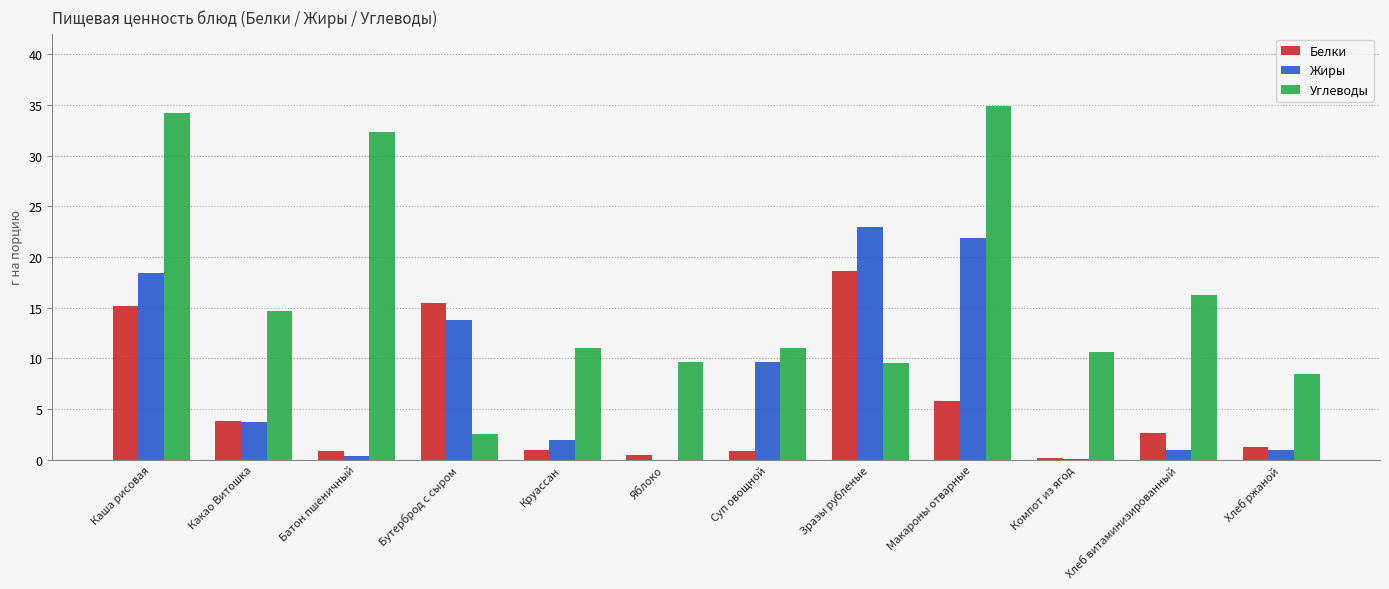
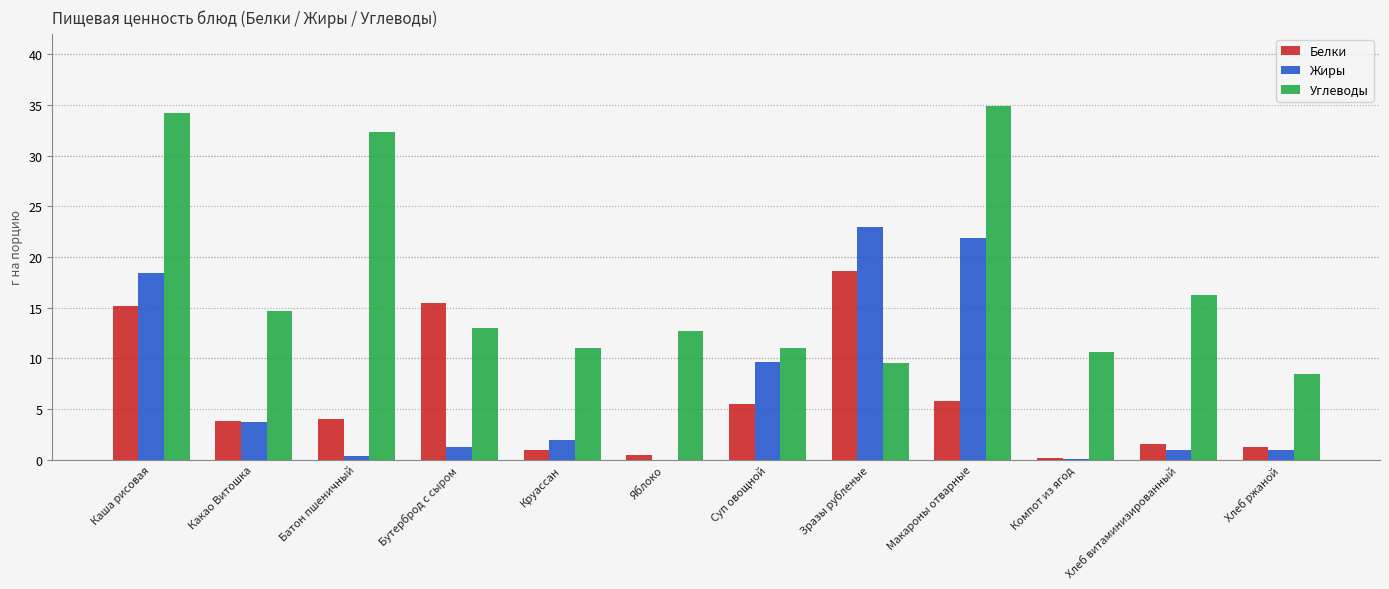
Белки, Батон пшеничный: 0.9 -> 4.0
Жиры, Бутерброд с сыром: 13.8 -> 1.3
Углеводы, Бутерброд с сыром: 2.5 -> 13.0
Углеводы, Яблоко: 9.6 -> 12.7
Белки, Суп овощной: 0.9 -> 5.5
Белки, Хлеб витаминизированный: 2.6 -> 1.6
